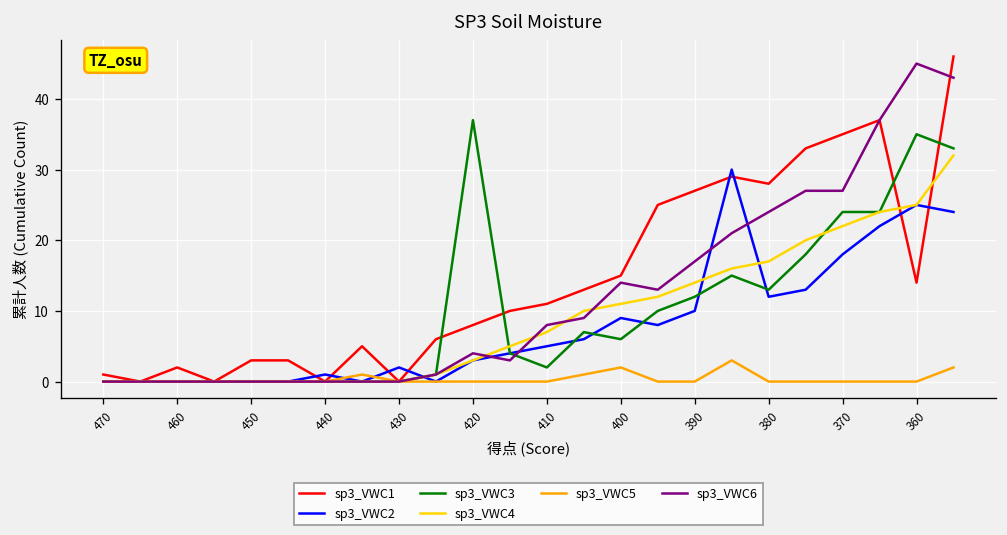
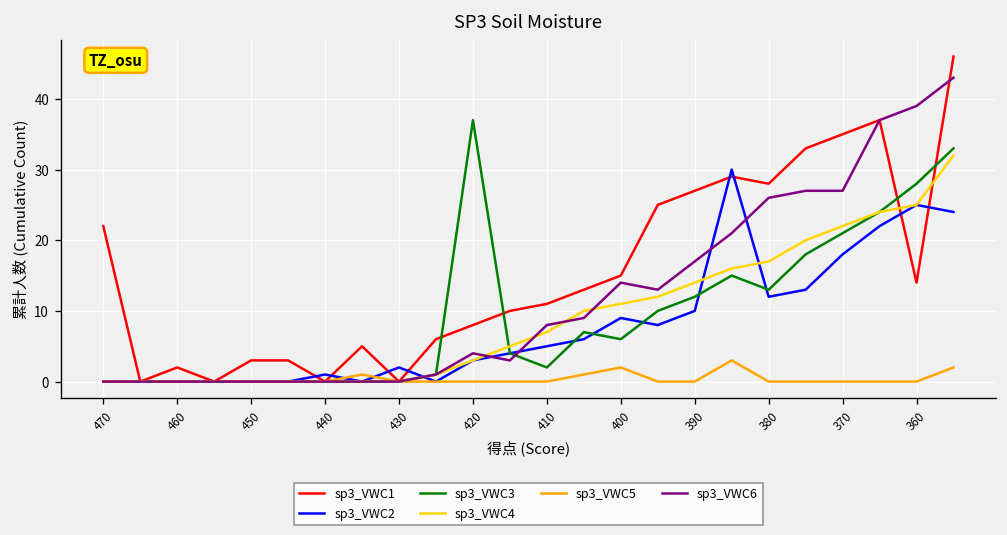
sp3_VWC1, 470: 1 -> 22
sp3_VWC6, 380: 24 -> 26
sp3_VWC3, 370: 24 -> 21
sp3_VWC3, 360: 35 -> 28
sp3_VWC6, 360: 45 -> 39
